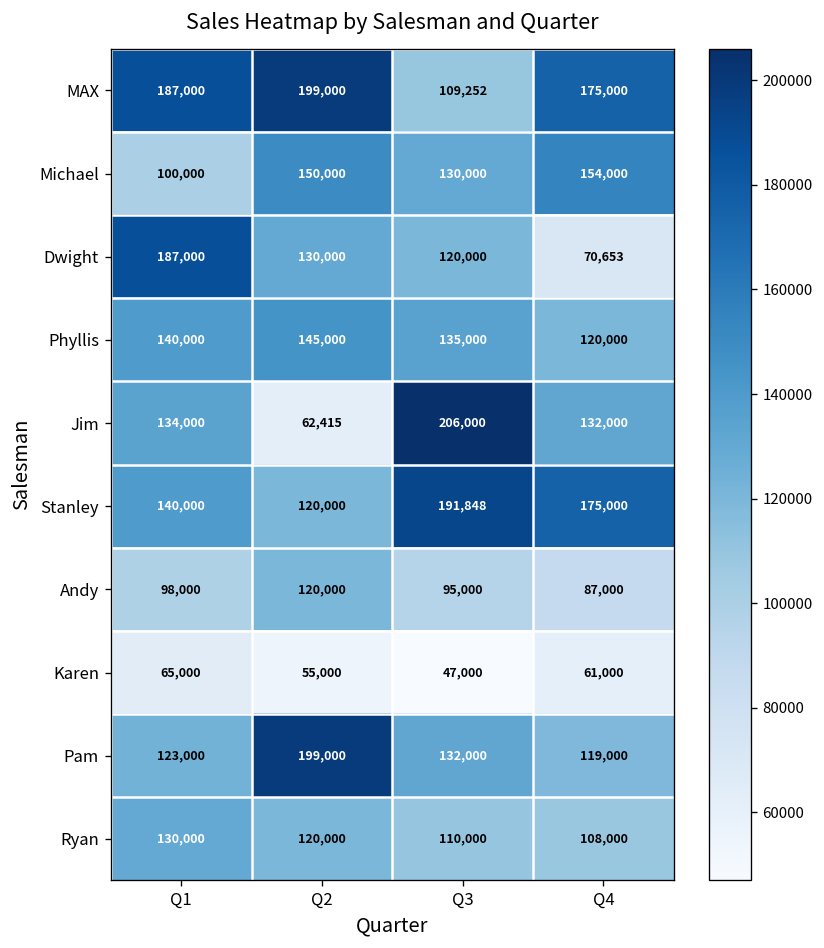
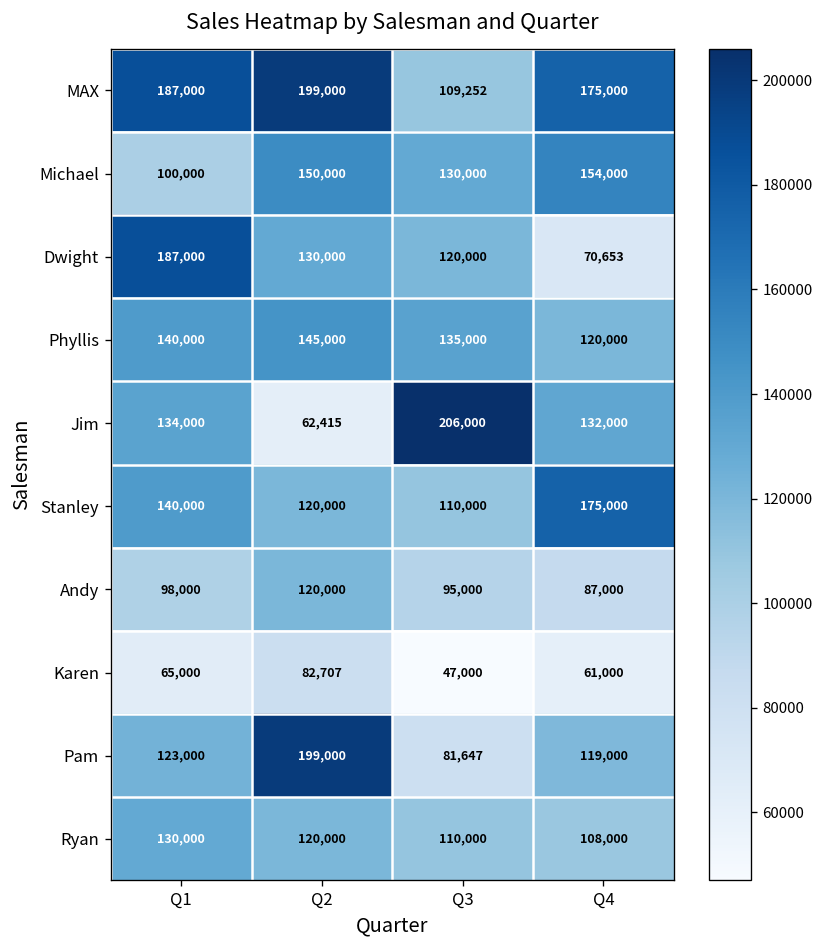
Stanley, Q3: 191,848 -> 110,000
Karen, Q2: 55,000 -> 82,707
Pam, Q3: 132,000 -> 81,647
